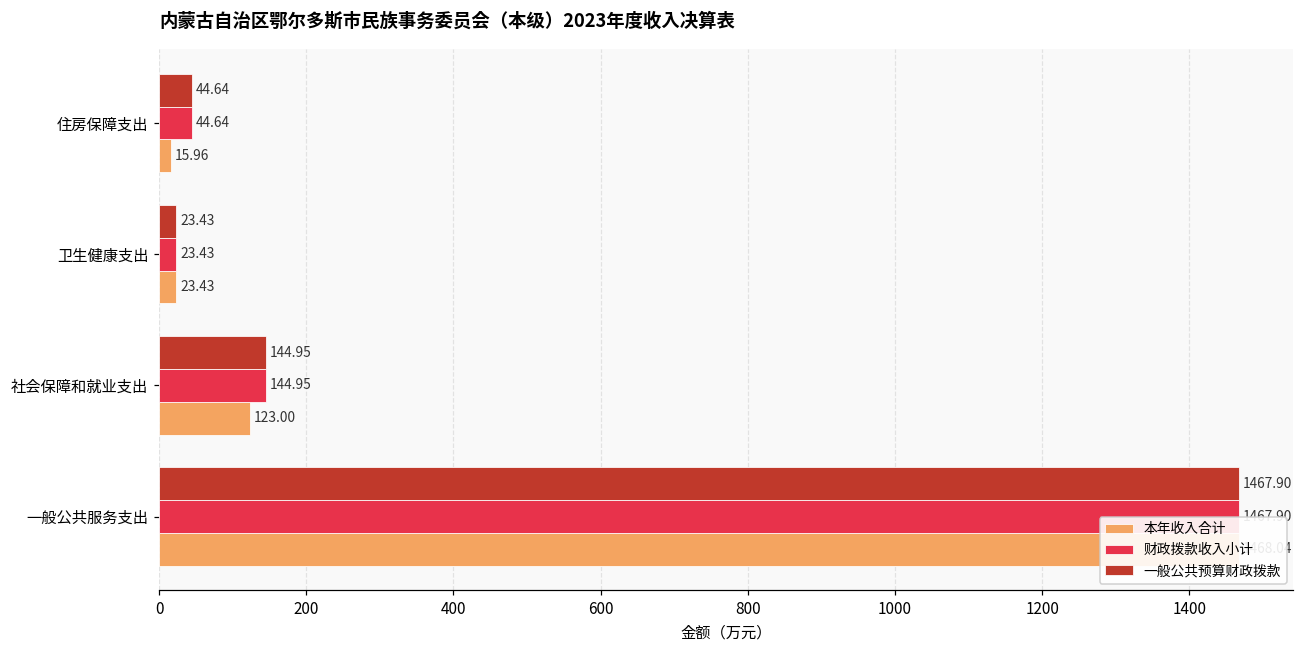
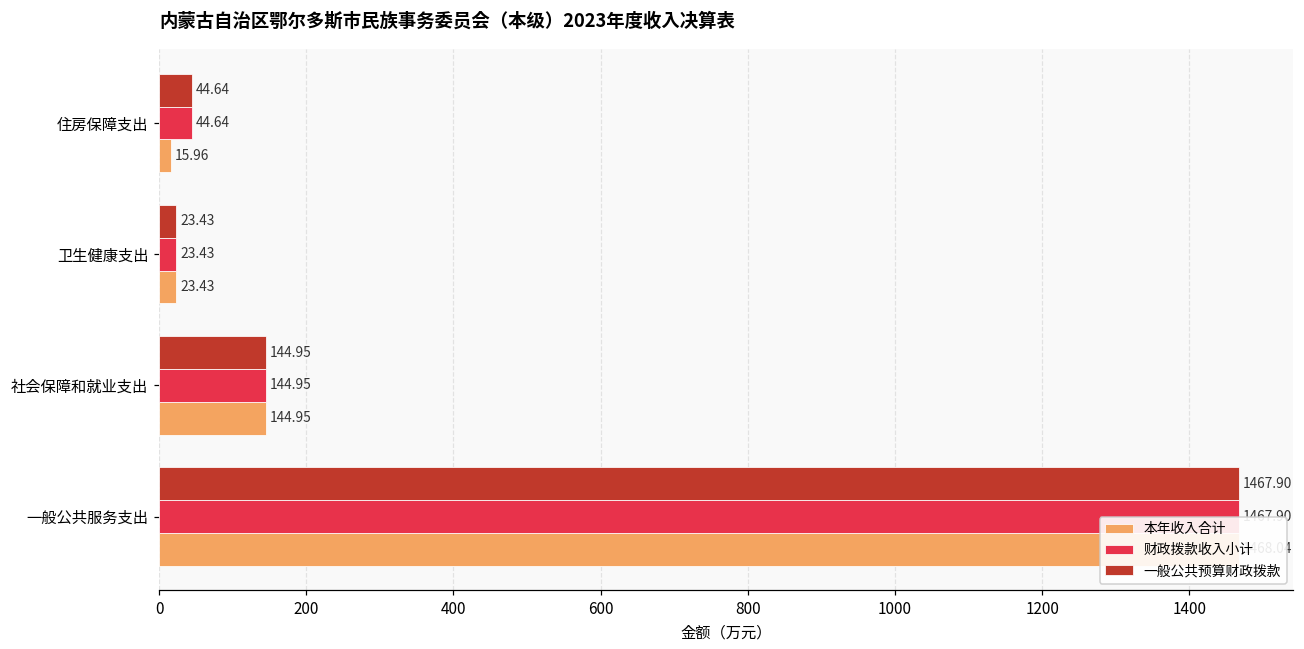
本年收入合计, 社会保障和就业支出: 123.00 -> 144.95
